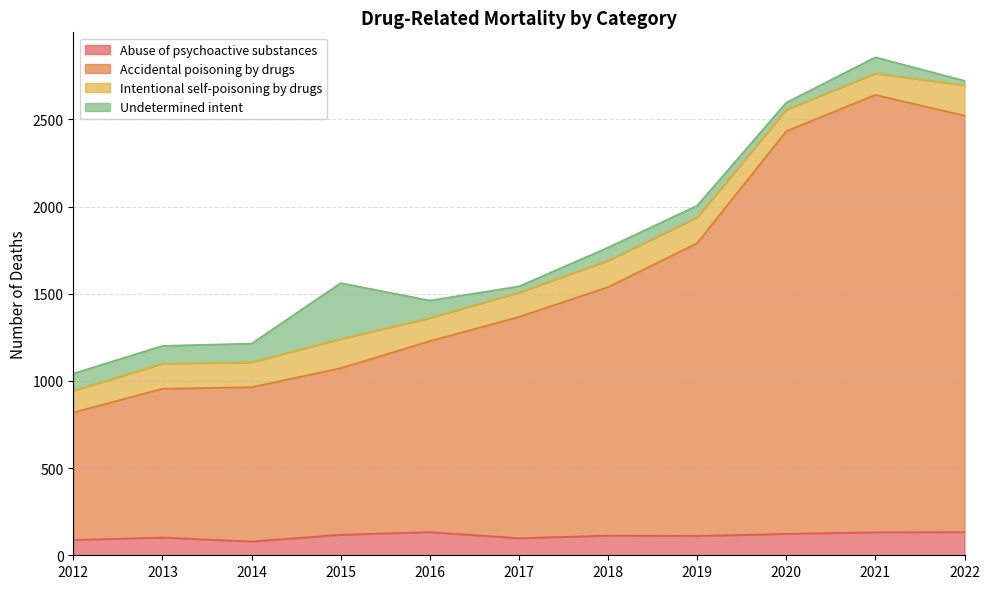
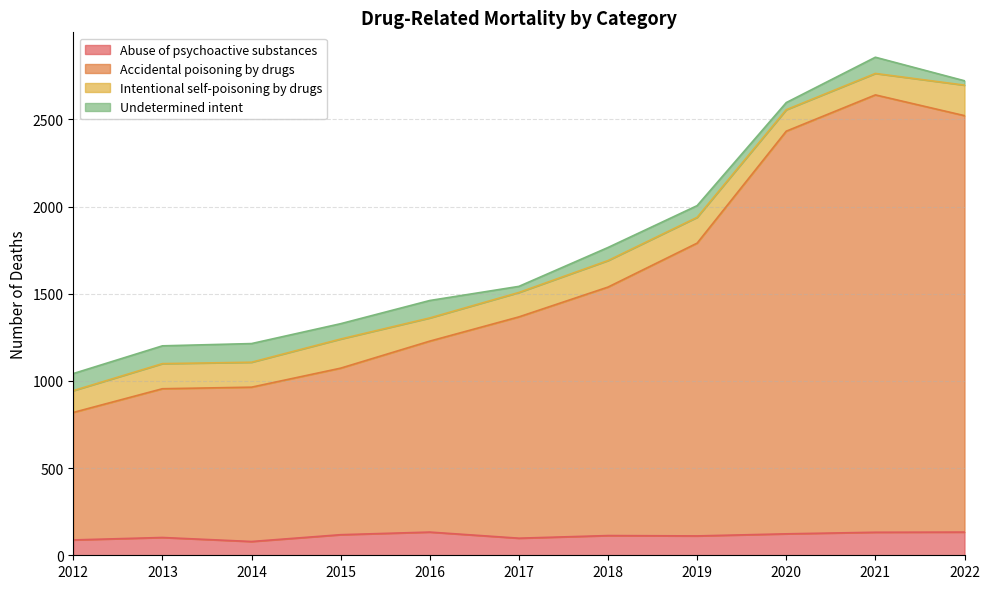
Undetermined intent, 2015: 320 -> 90
